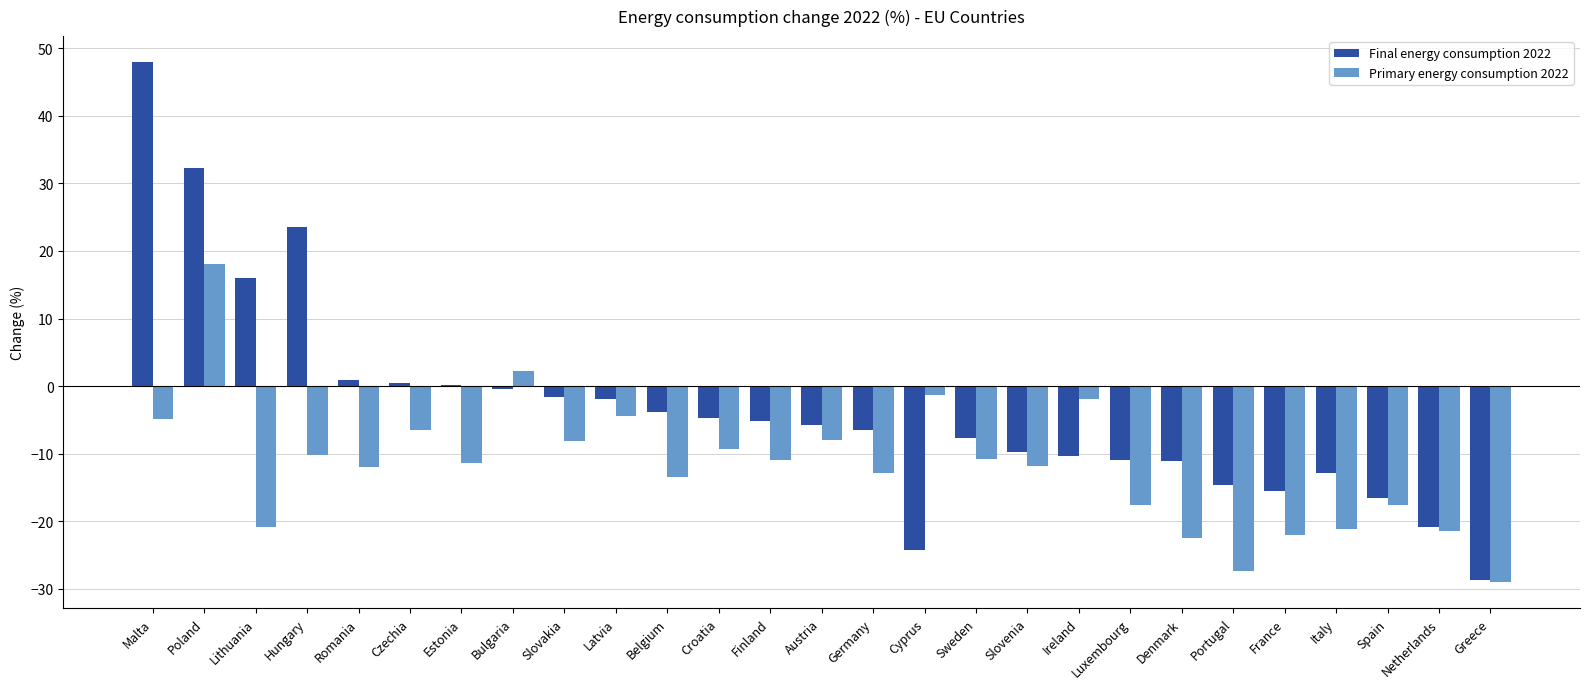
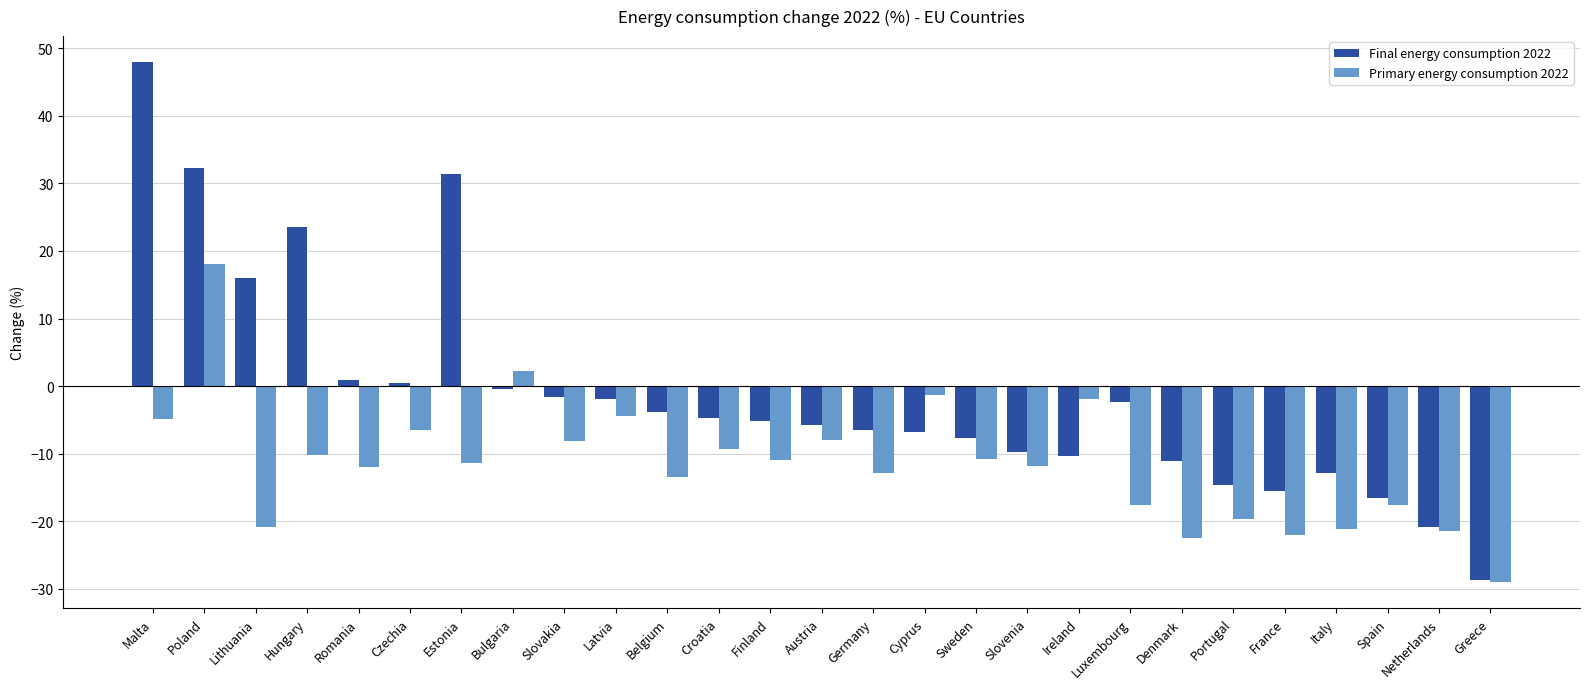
Final energy consumption 2022, Estonia: 0 -> 31
Final energy consumption 2022, Cyprus: -24 -> -7
Final energy consumption 2022, Luxembourg: -11 -> -2
Primary energy consumption 2022, Portugal: -27 -> -20
